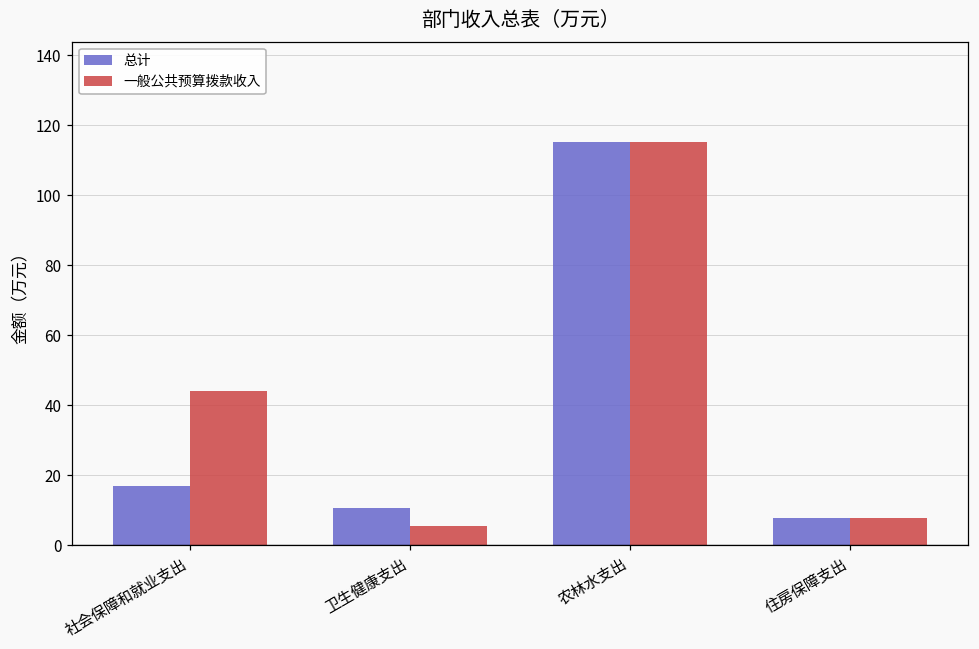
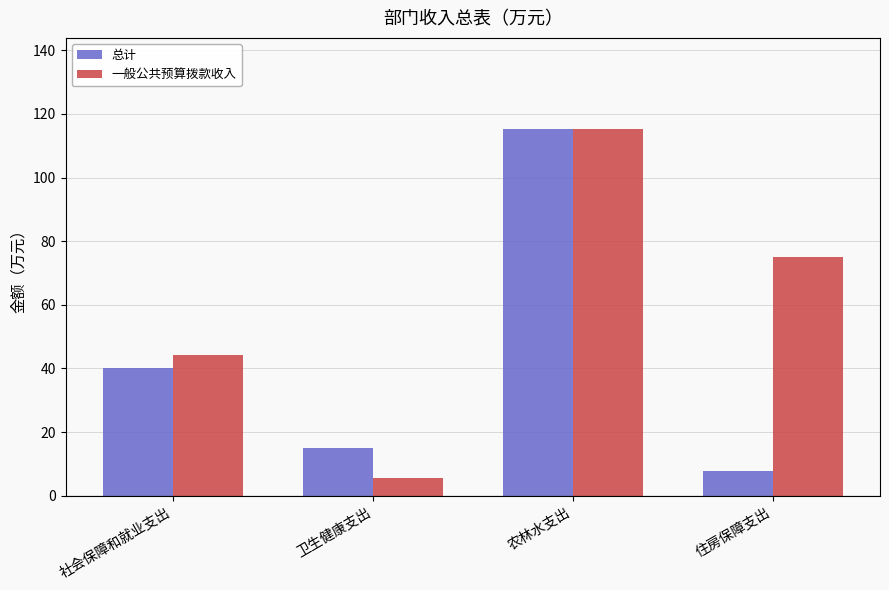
总计, 社会保障和就业支出: 17 -> 40
总计, 卫生健康支出: 11 -> 15
一般公共预算拨款收入, 住房保障支出: 8 -> 75
